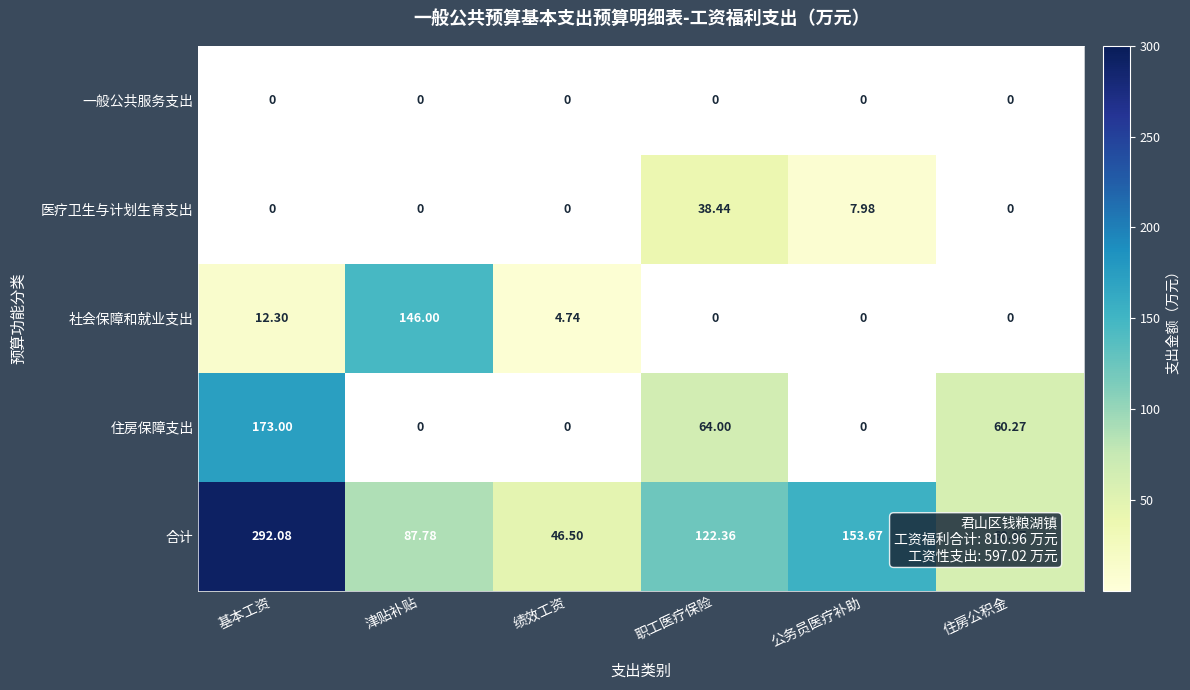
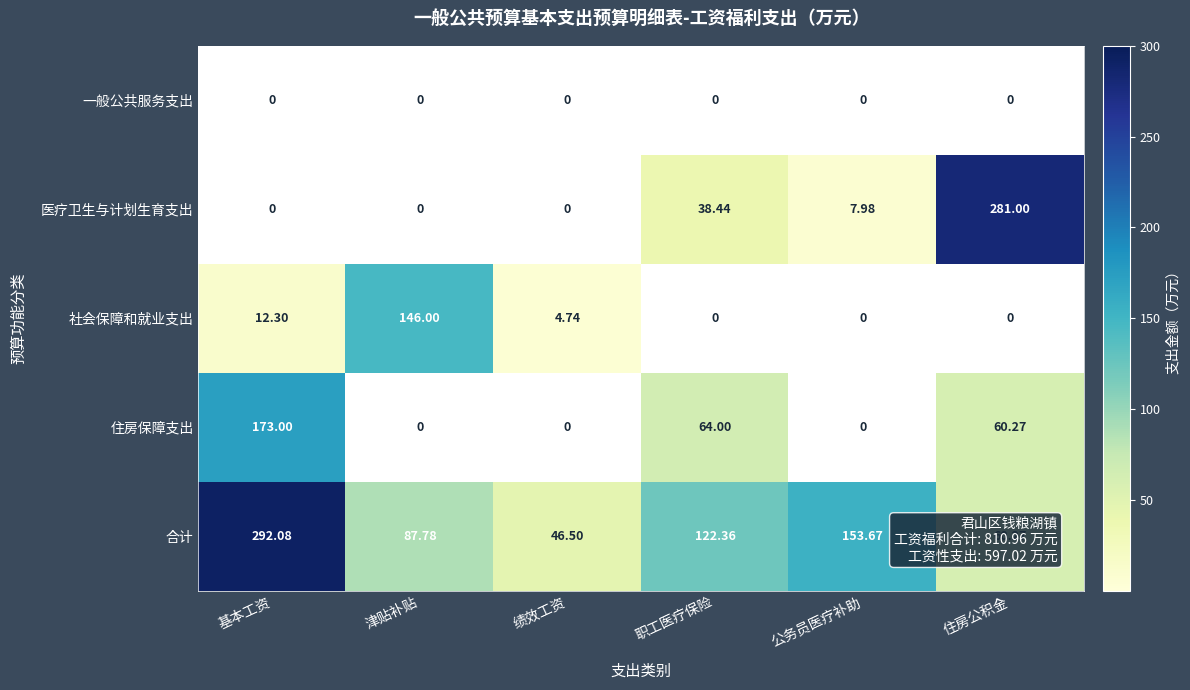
医疗卫生与计划生育支出, 住房公积金: 0 -> 281.00
